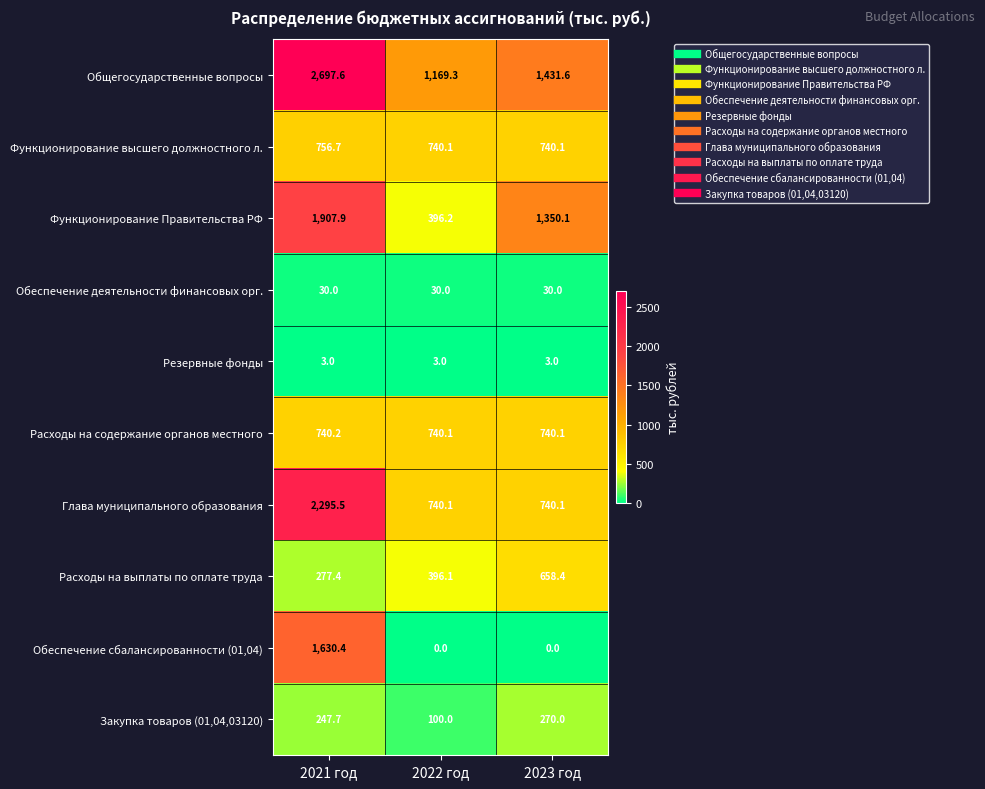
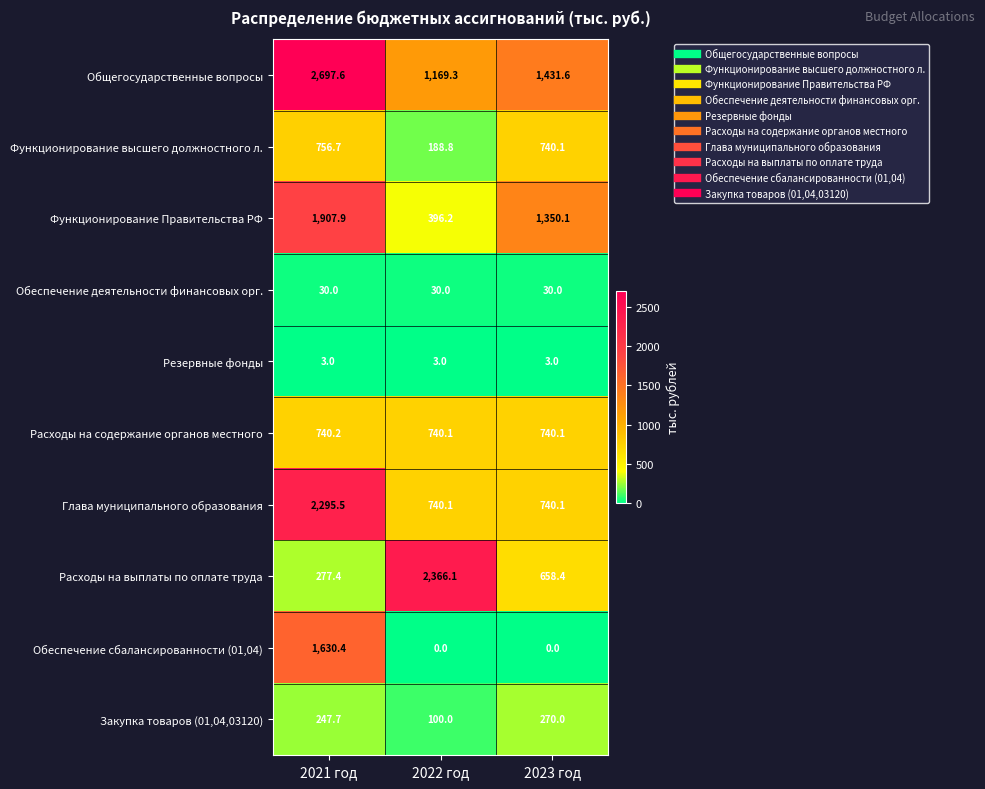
Функционирование высшего должностного л., 2022 год: 740.1 -> 188.8
Расходы на выплаты по оплате труда, 2022 год: 396.1 -> 2,366.1
